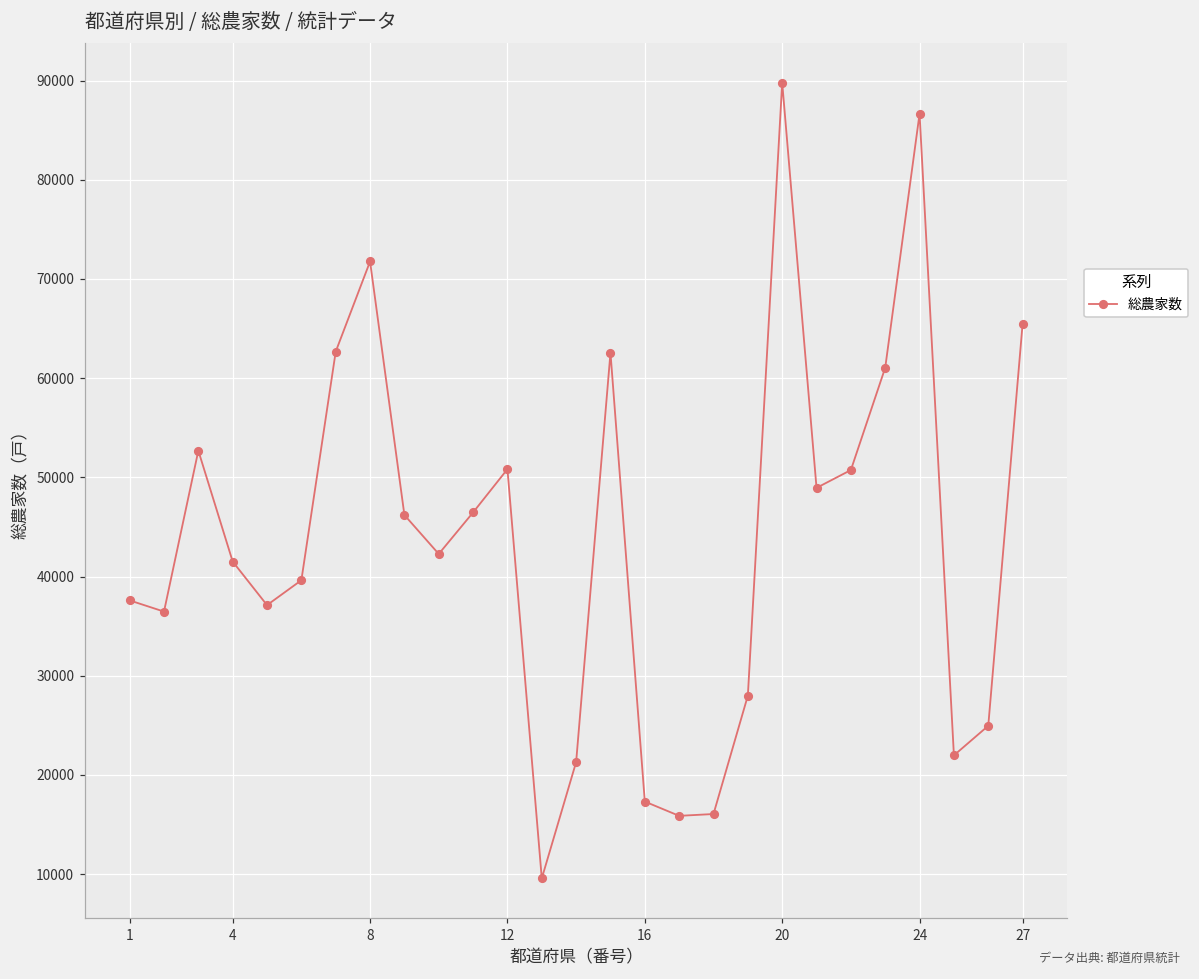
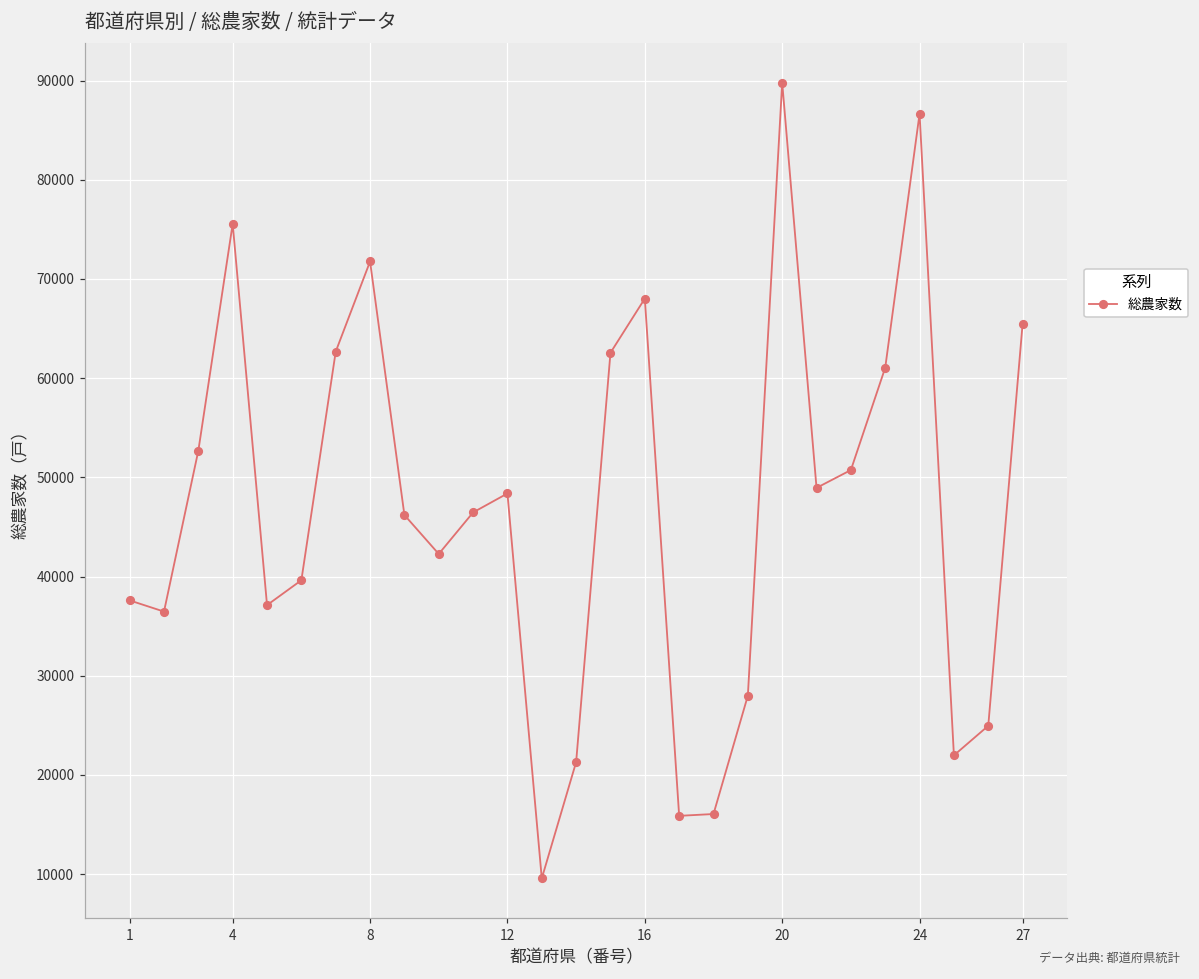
4: 42000 -> 76000
12: 51000 -> 48000
16: 17000 -> 68000
